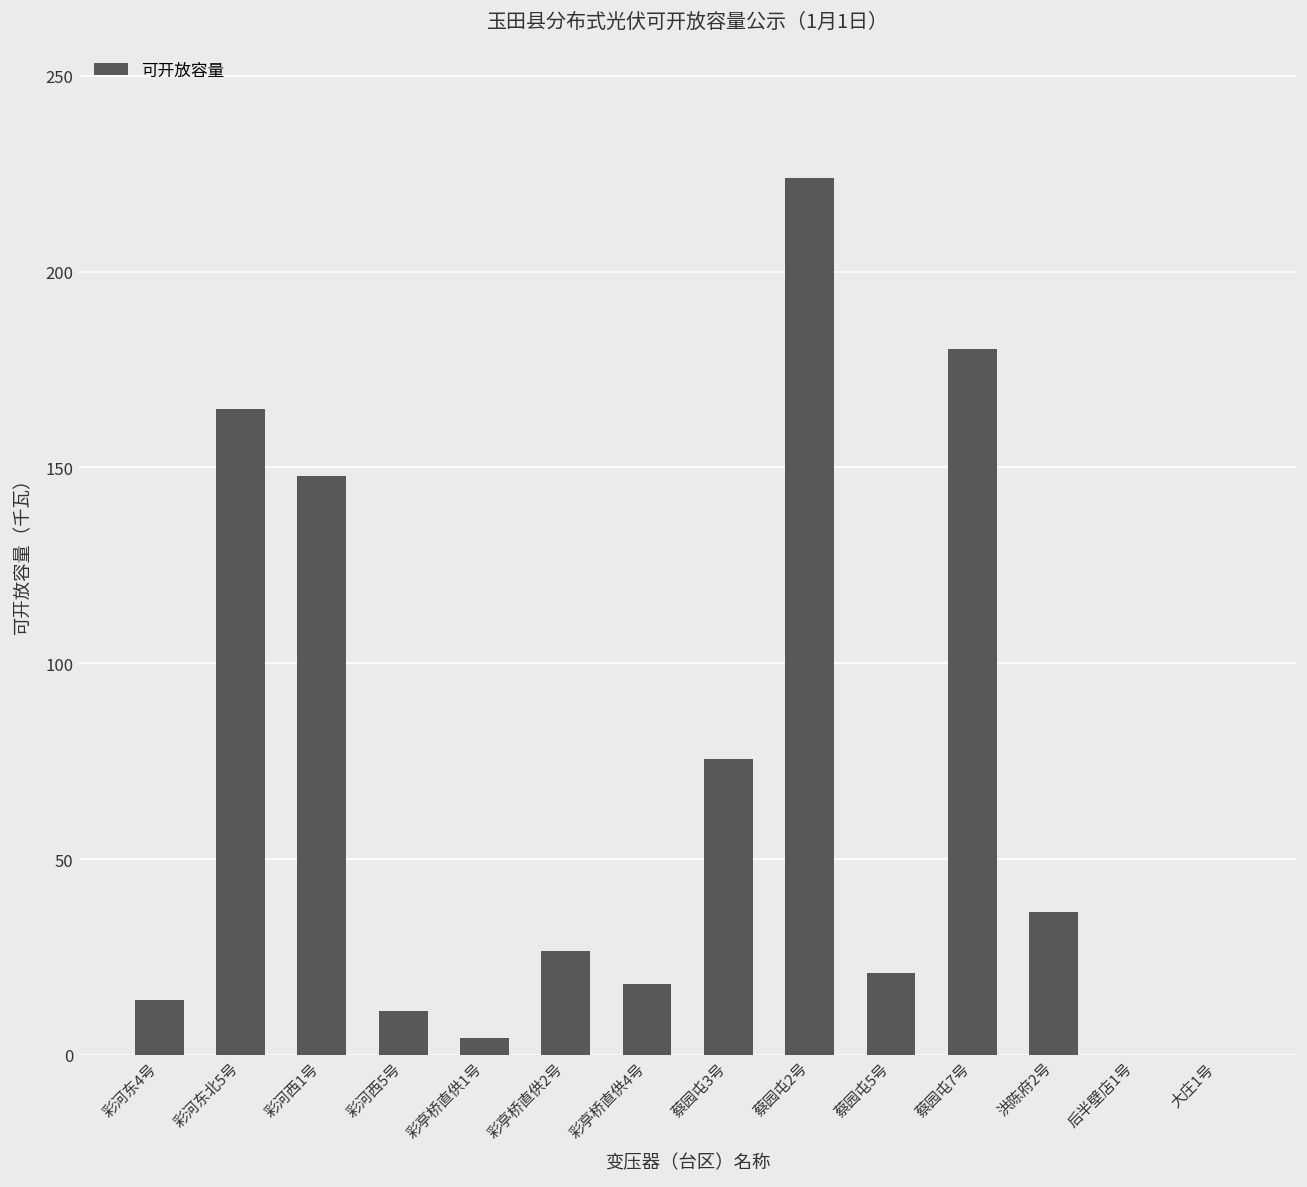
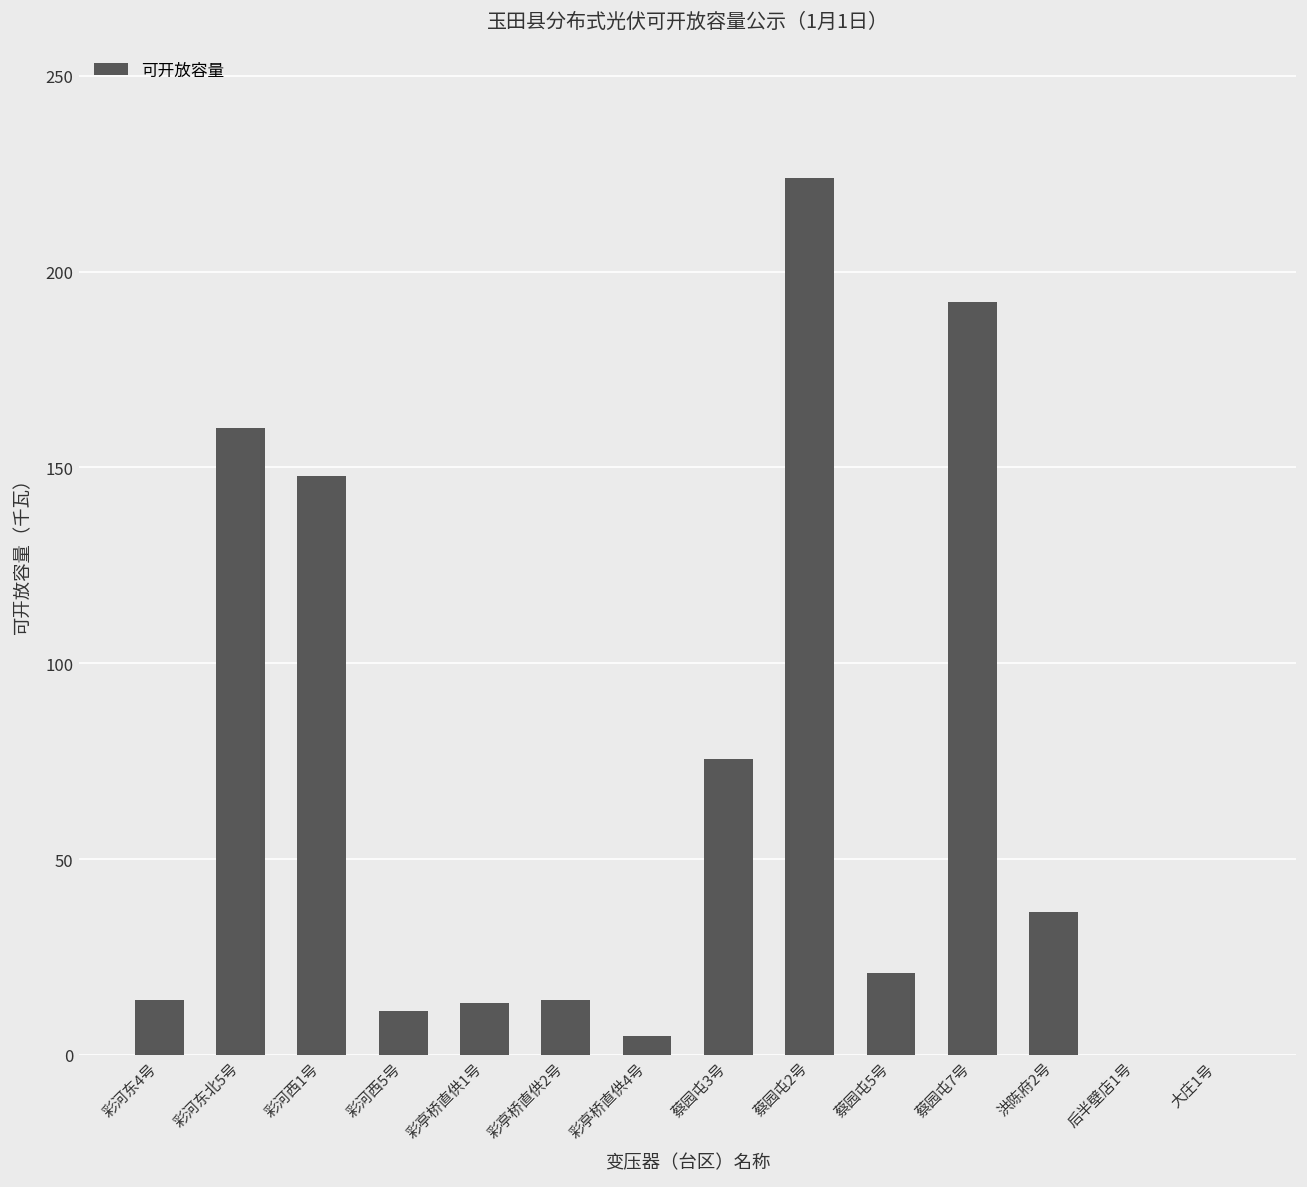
彩河东北5号: 165 -> 160
彩亭桥直供1号: 4 -> 13
彩亭桥直供2号: 27 -> 14
彩亭桥直供4号: 18 -> 5
蔡园屯7号: 180 -> 192
